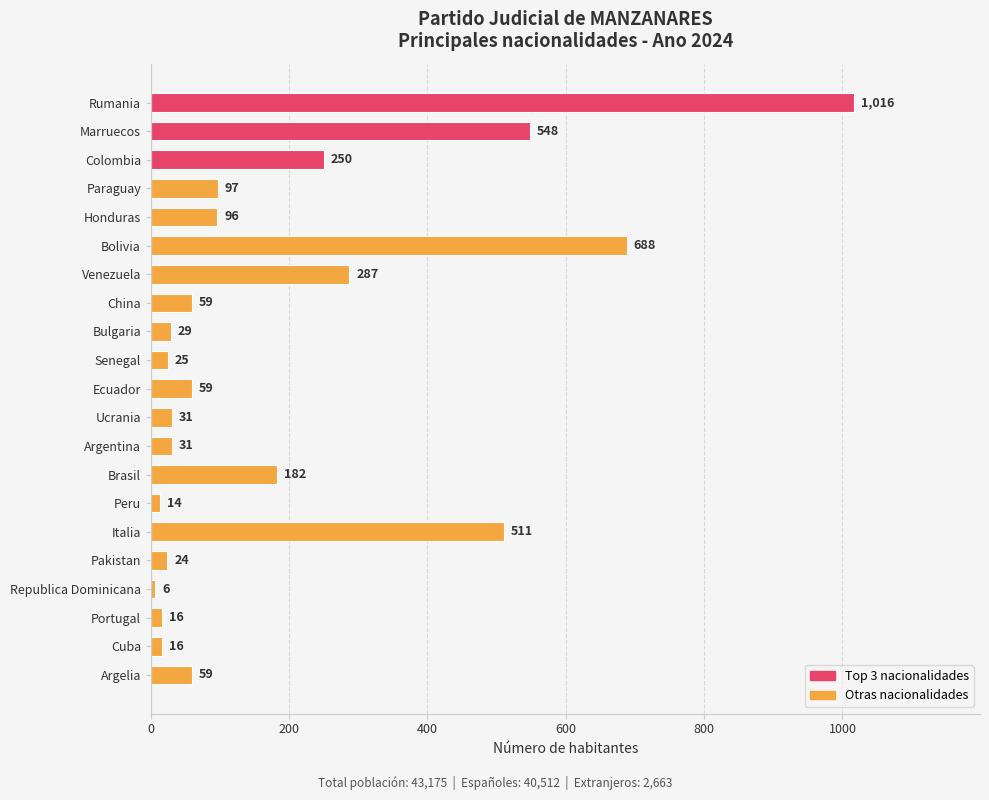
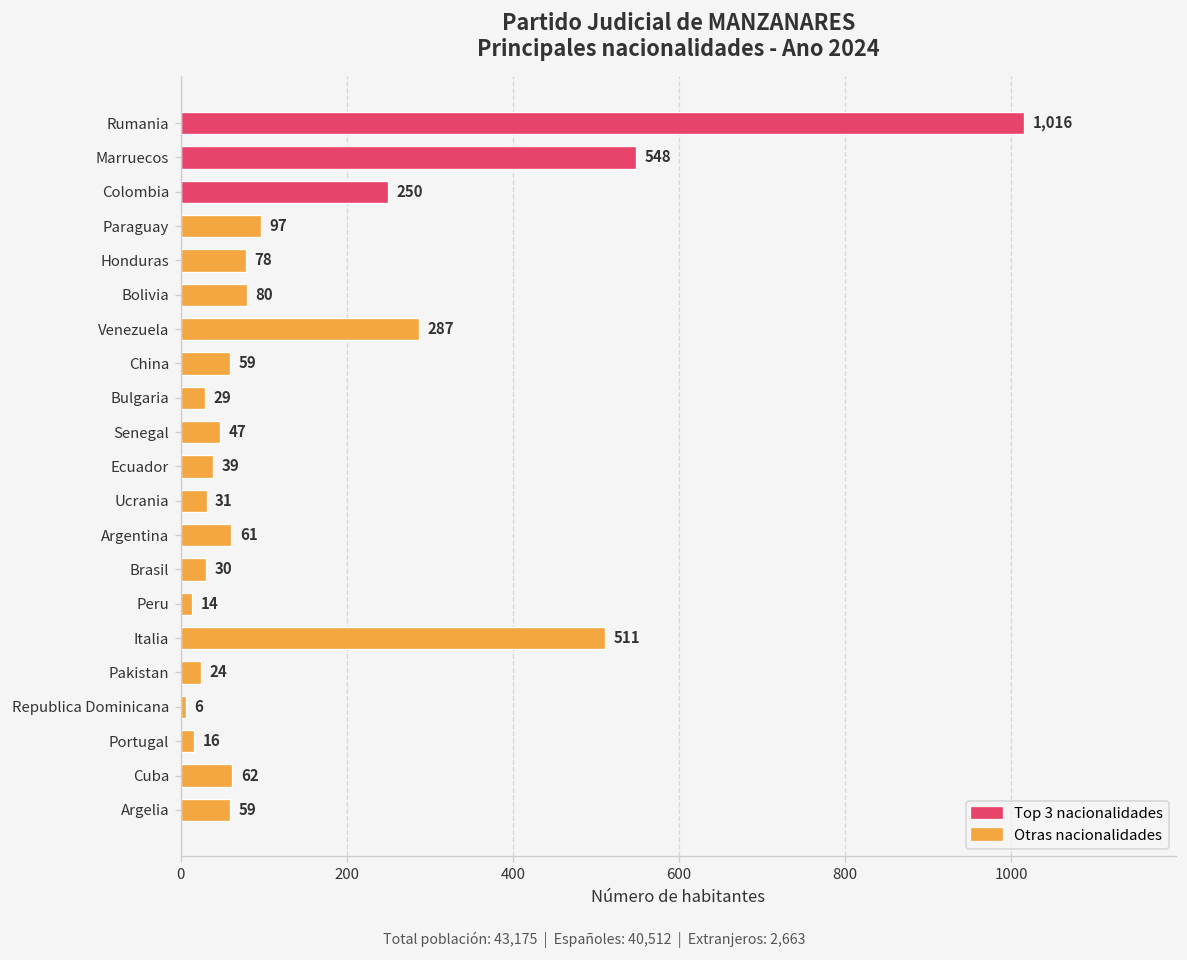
Honduras: 96 -> 78
Bolivia: 688 -> 80
Senegal: 25 -> 47
Ecuador: 59 -> 39
Argentina: 31 -> 61
Brasil: 182 -> 30
Cuba: 16 -> 62
